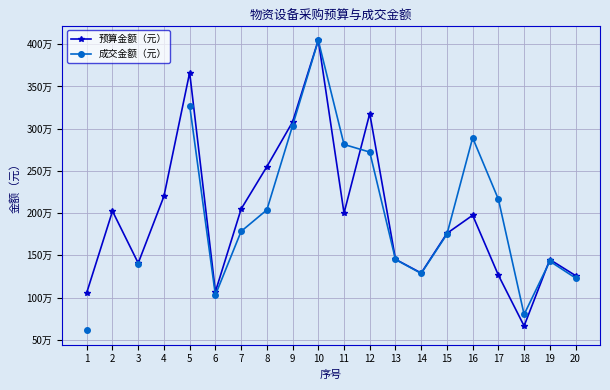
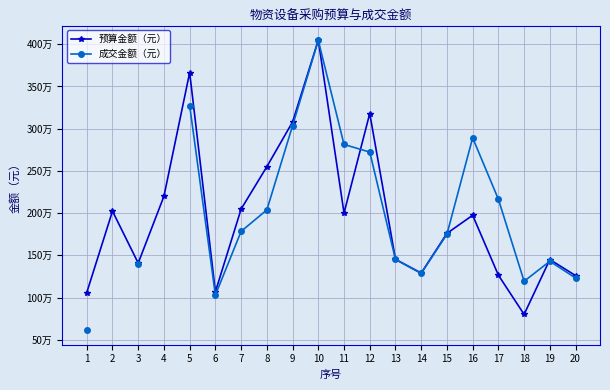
预算金额（元）, 18: 70万 -> 80万
成交金额（元）, 18: 80万 -> 120万
